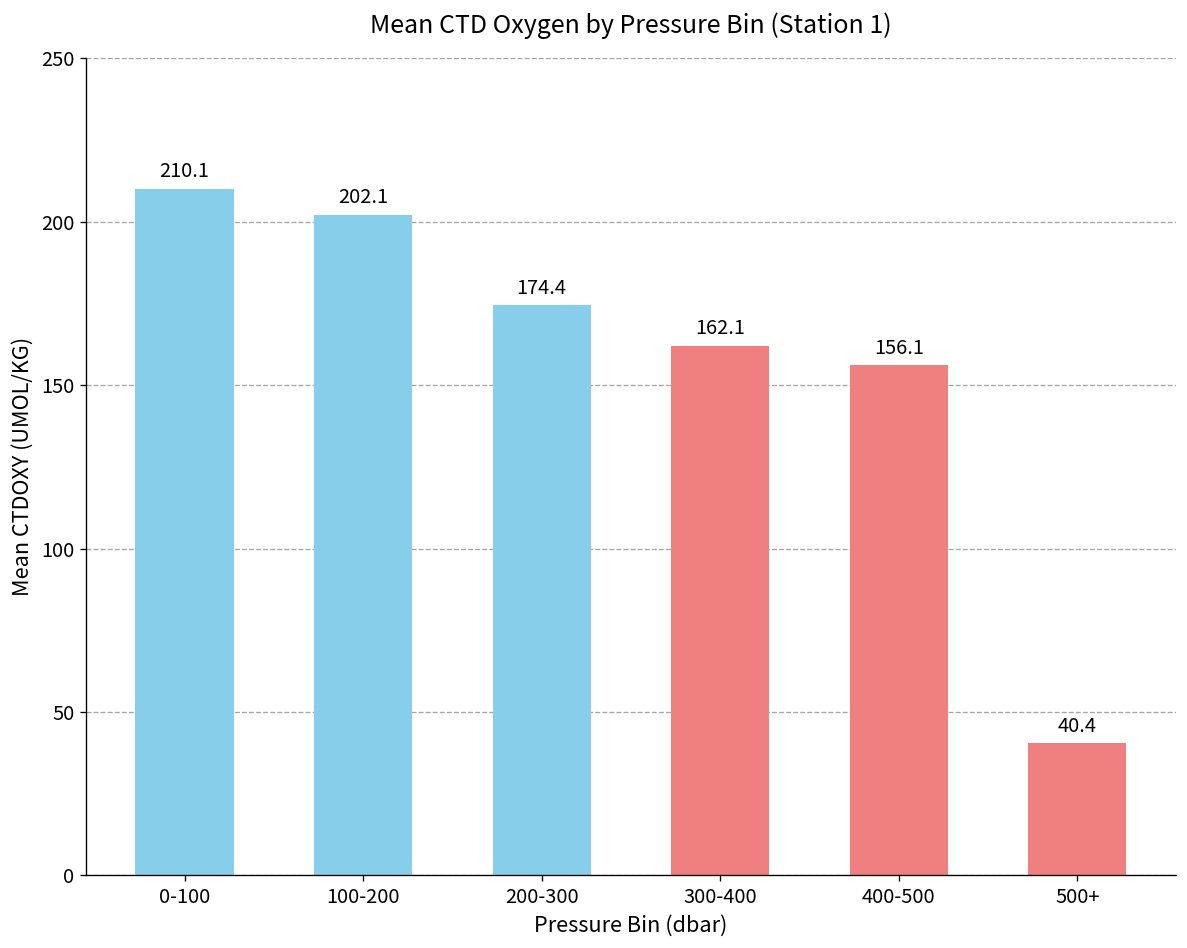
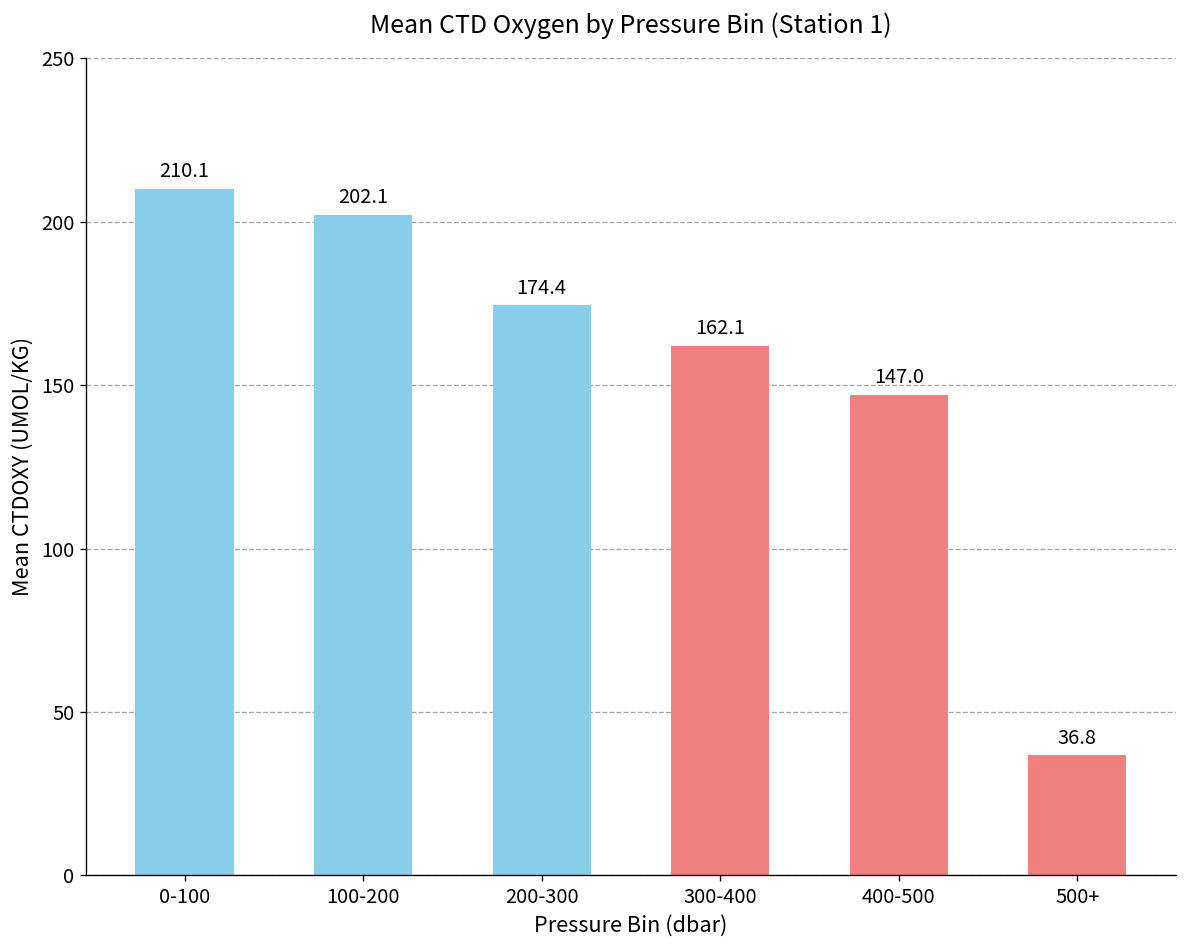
400-500: 156.1 -> 147.0
500+: 40.4 -> 36.8
